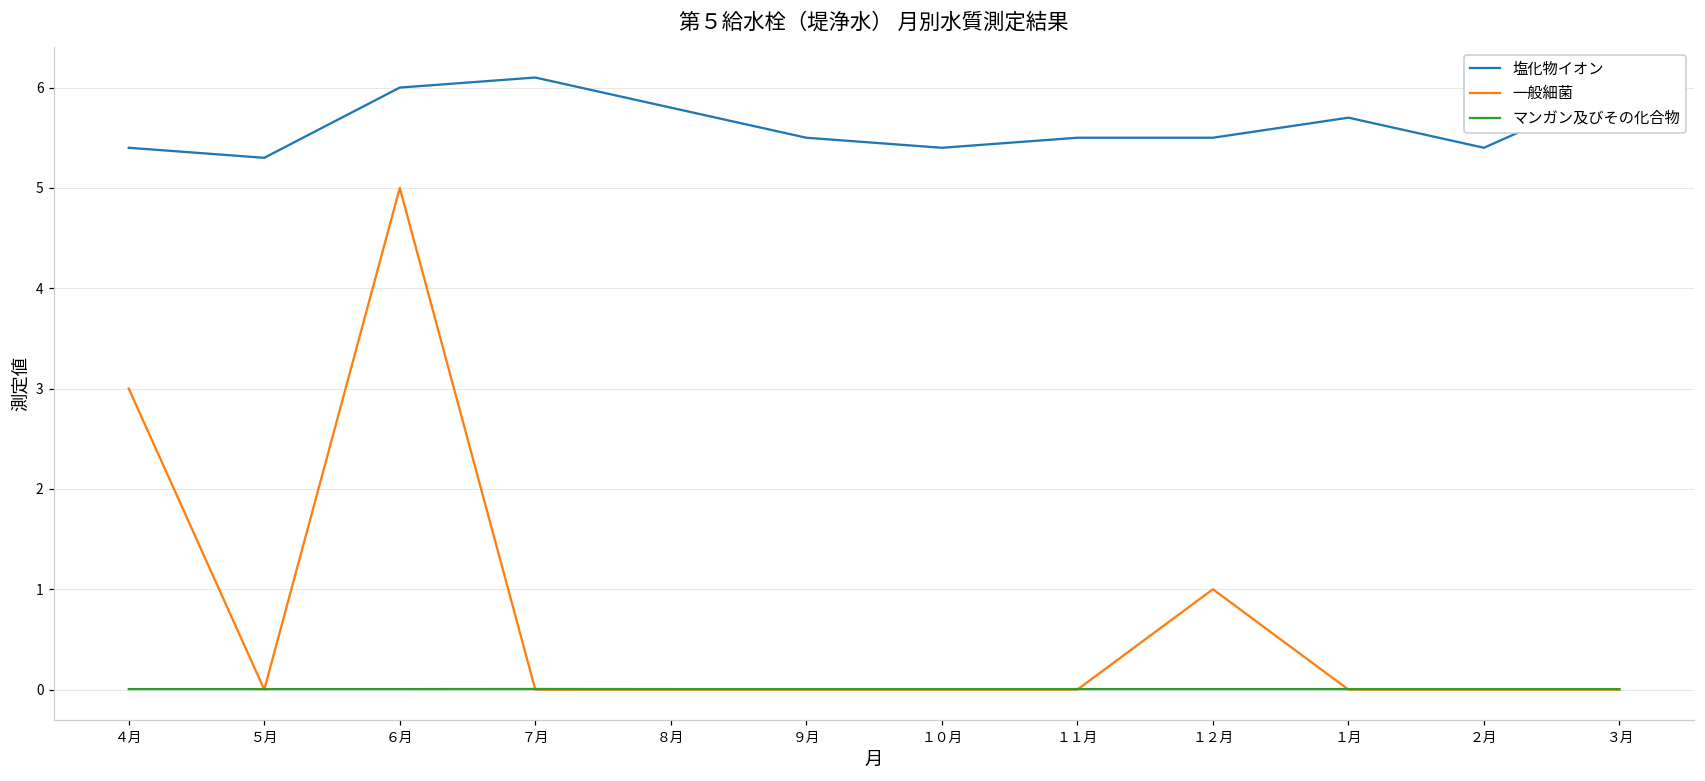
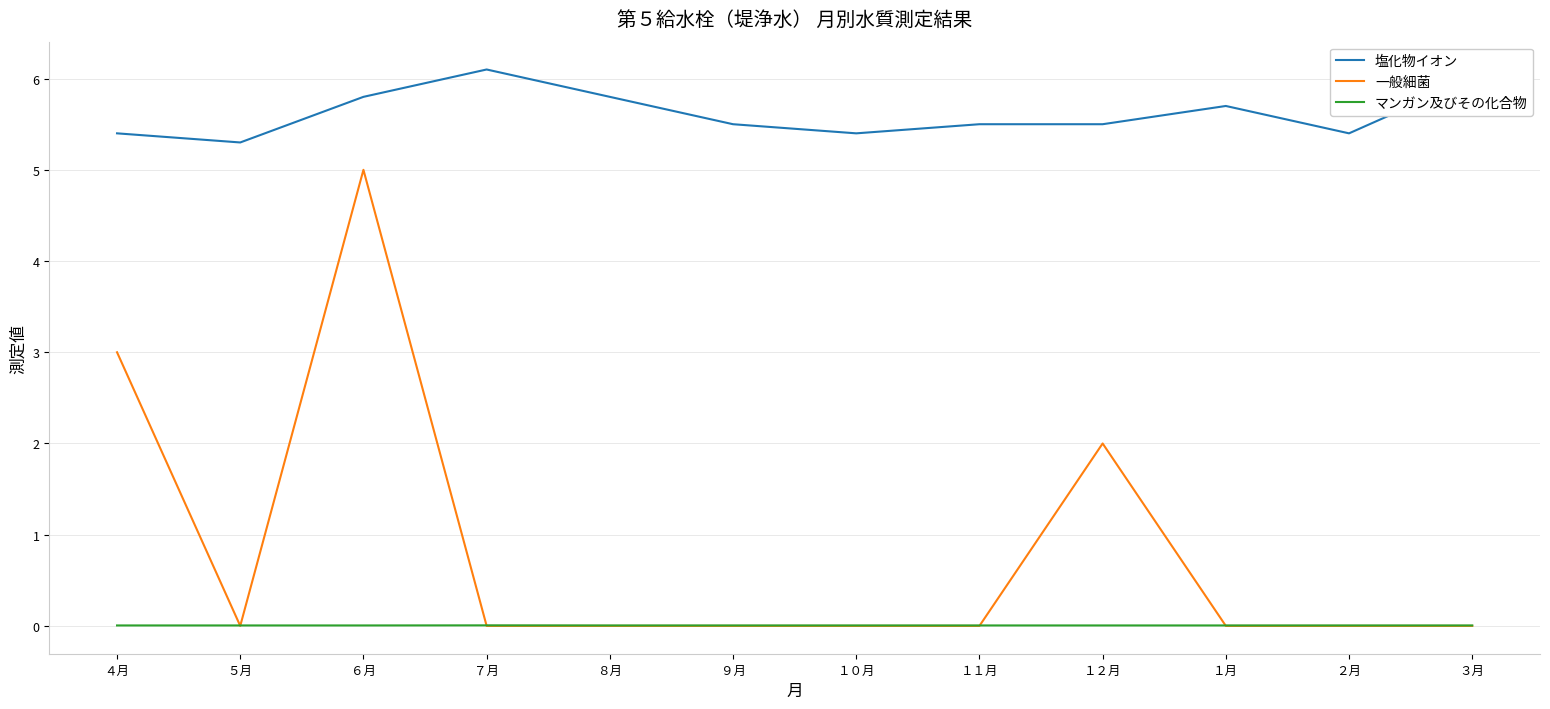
塩化物イオン, ６月: 6.0 -> 5.8
一般細菌, １２月: 1 -> 2
